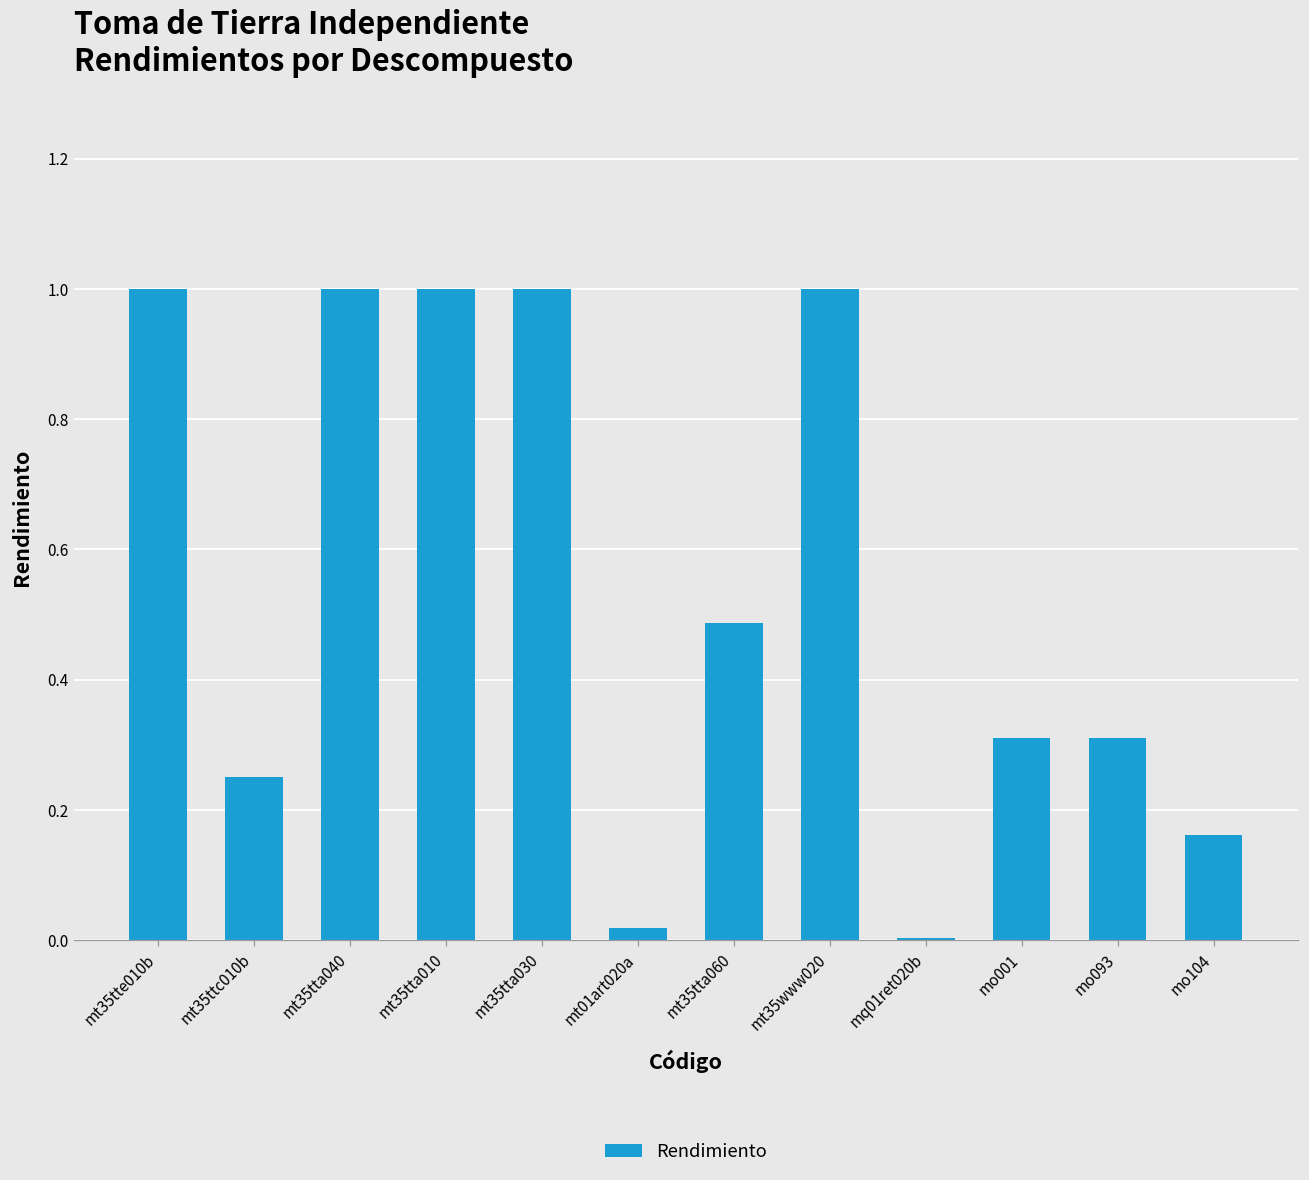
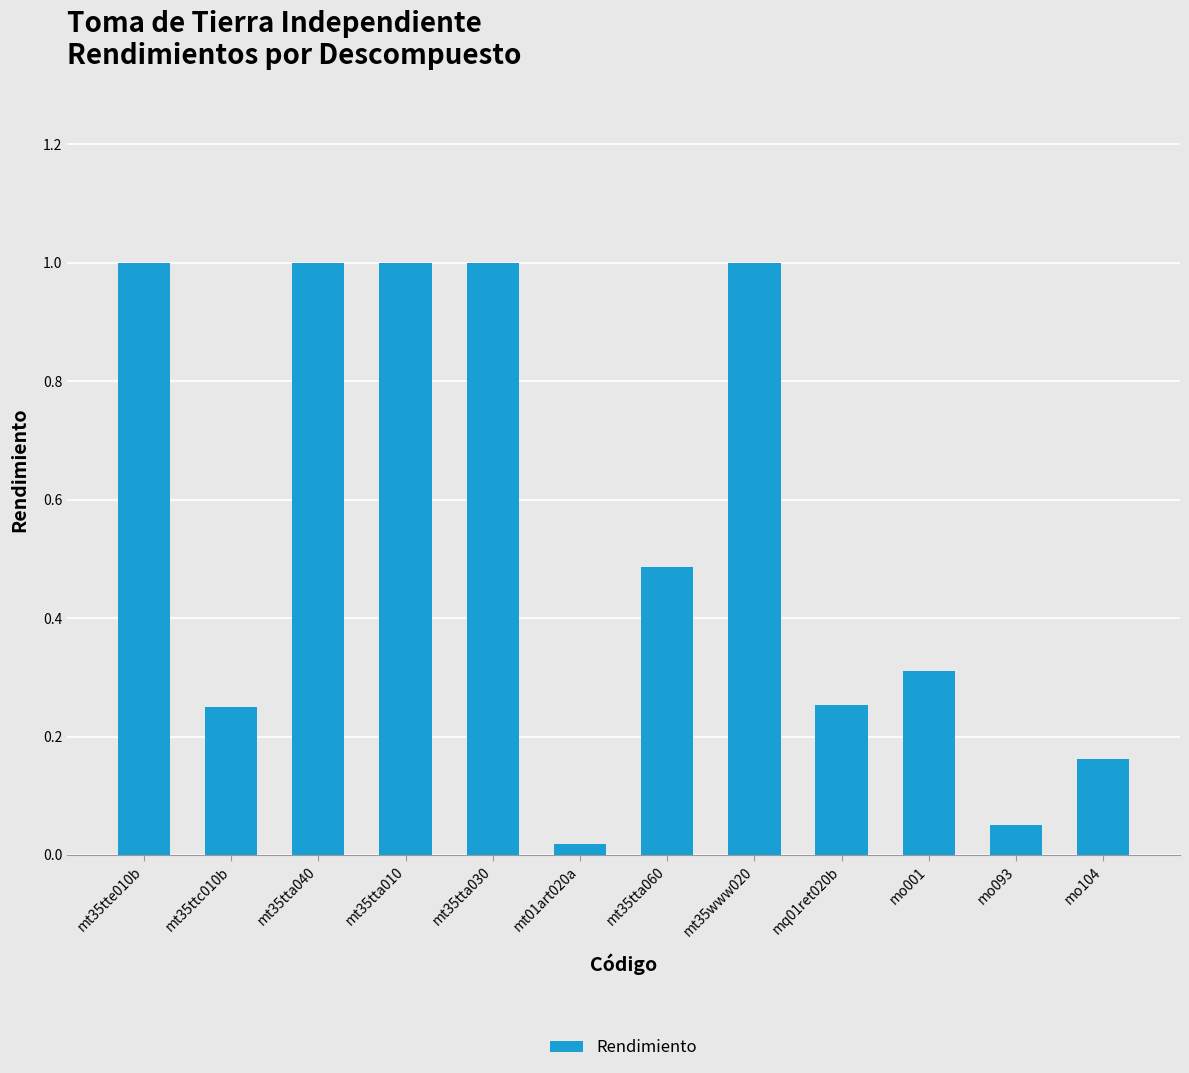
mq01ret020b: 0.00 -> 0.25
mo093: 0.31 -> 0.05
